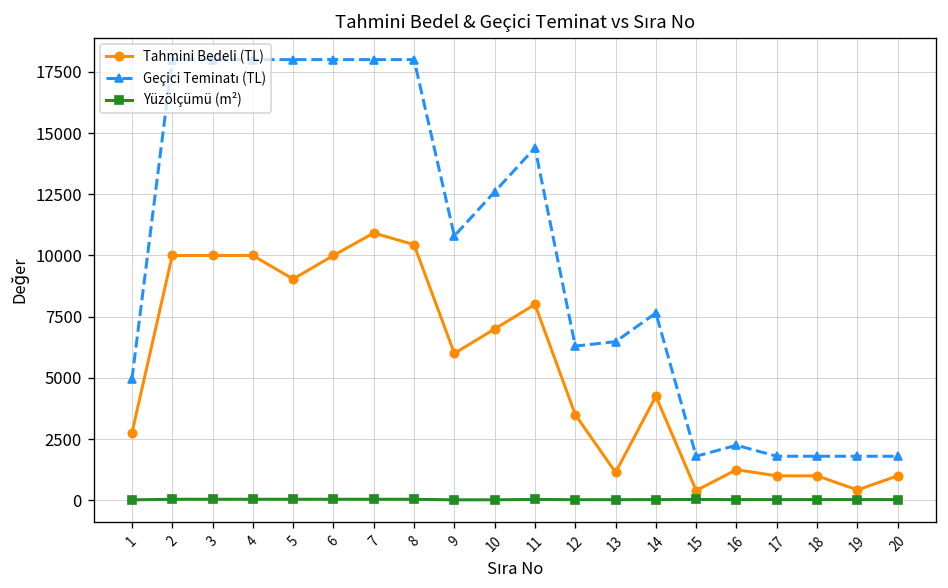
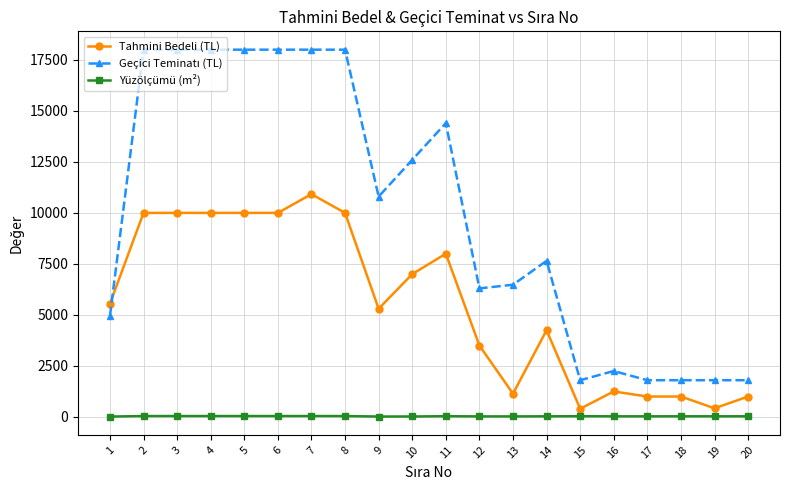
Tahmini Bedeli (TL), 1: 2800 -> 5500
Tahmini Bedeli (TL), 5: 9000 -> 10000
Tahmini Bedeli (TL), 8: 10400 -> 10000
Tahmini Bedeli (TL), 9: 6000 -> 5300
